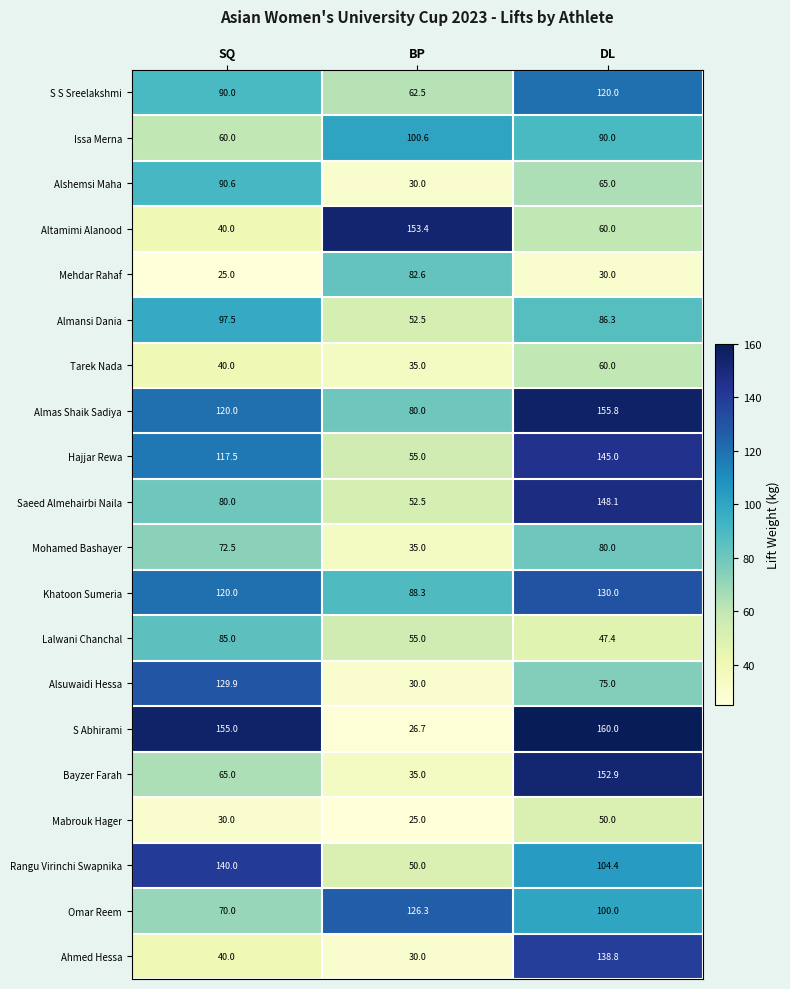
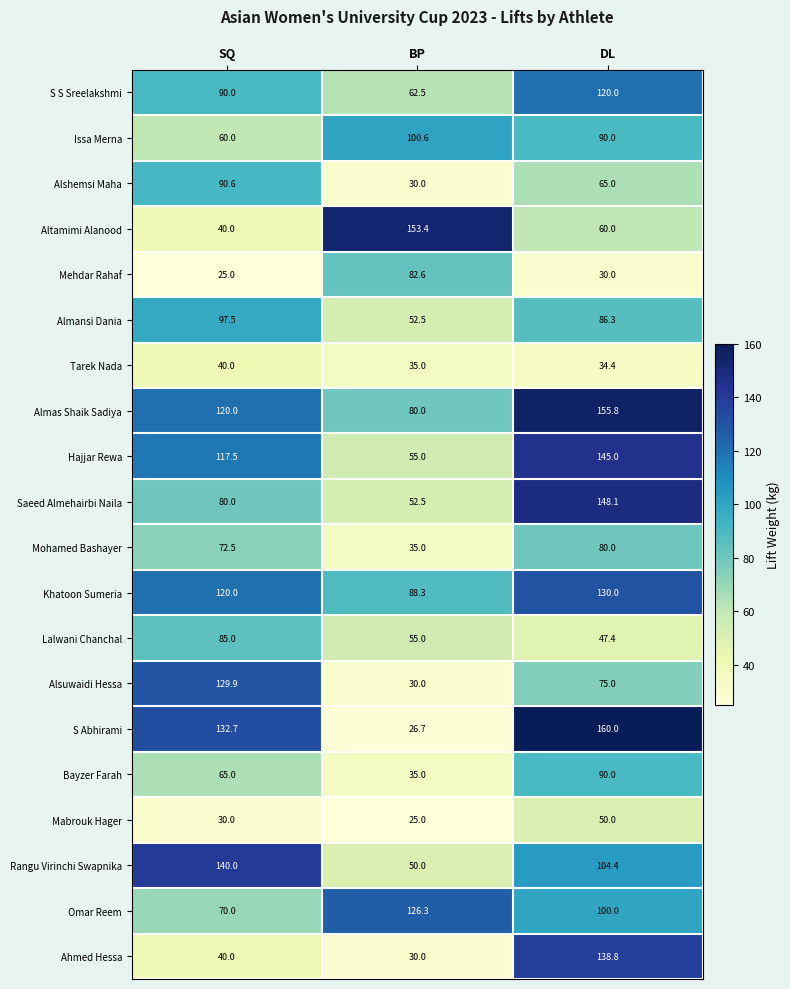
Tarek Nada, DL: 60.0 -> 34.4
S Abhirami, SQ: 155.0 -> 132.7
Bayzer Farah, DL: 152.9 -> 90.0
